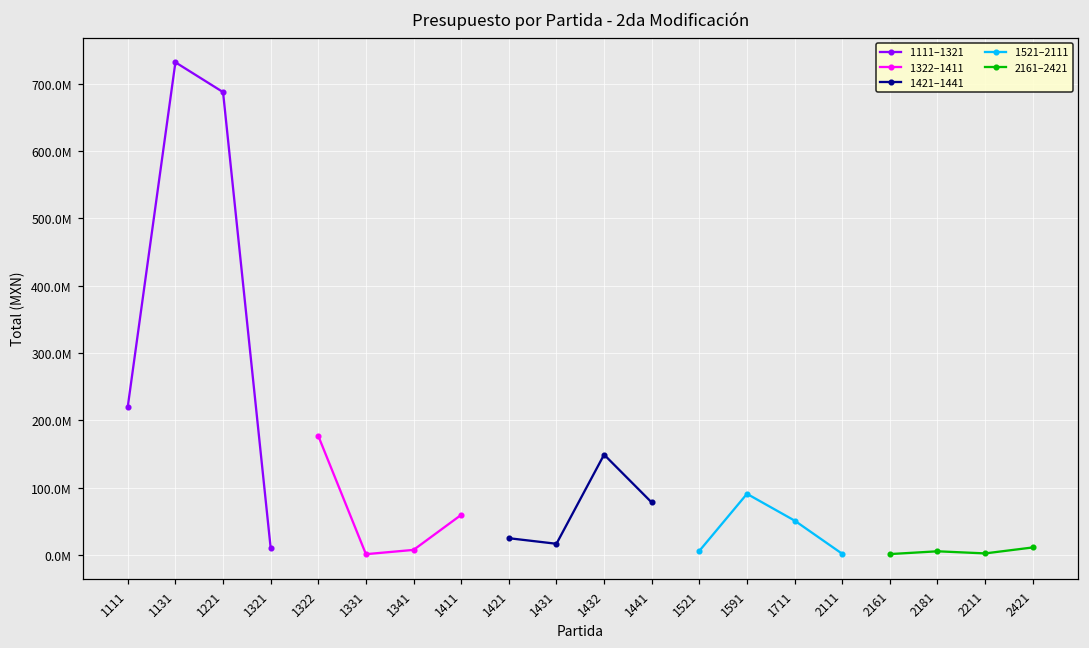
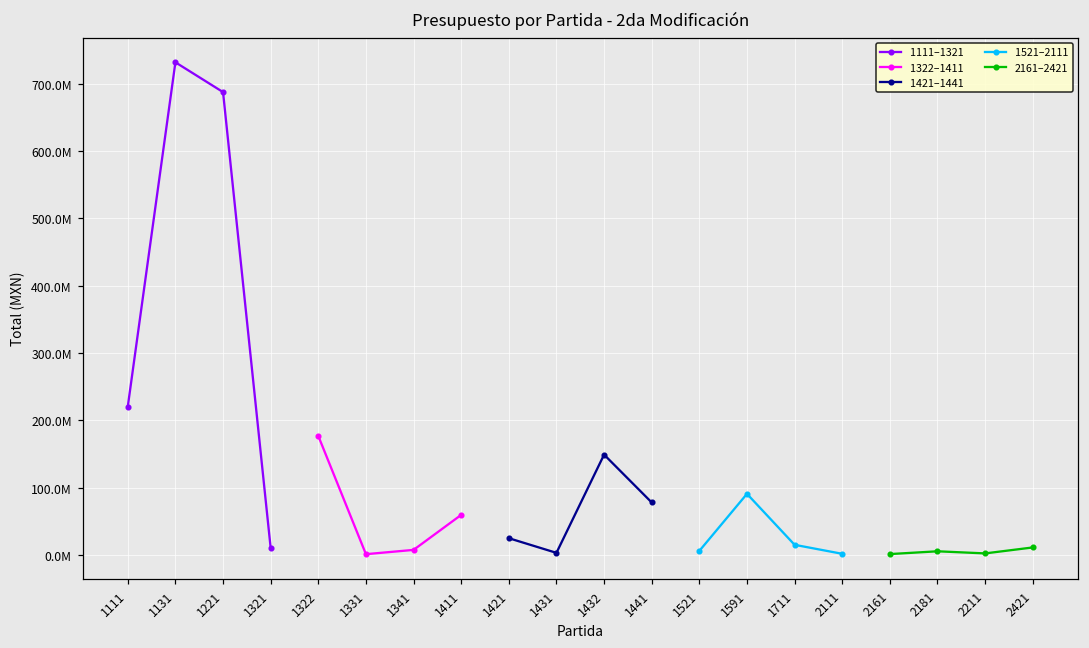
1421–1441, 1431: 20000000 -> 0
1521–2111, 1711: 50000000 -> 20000000
